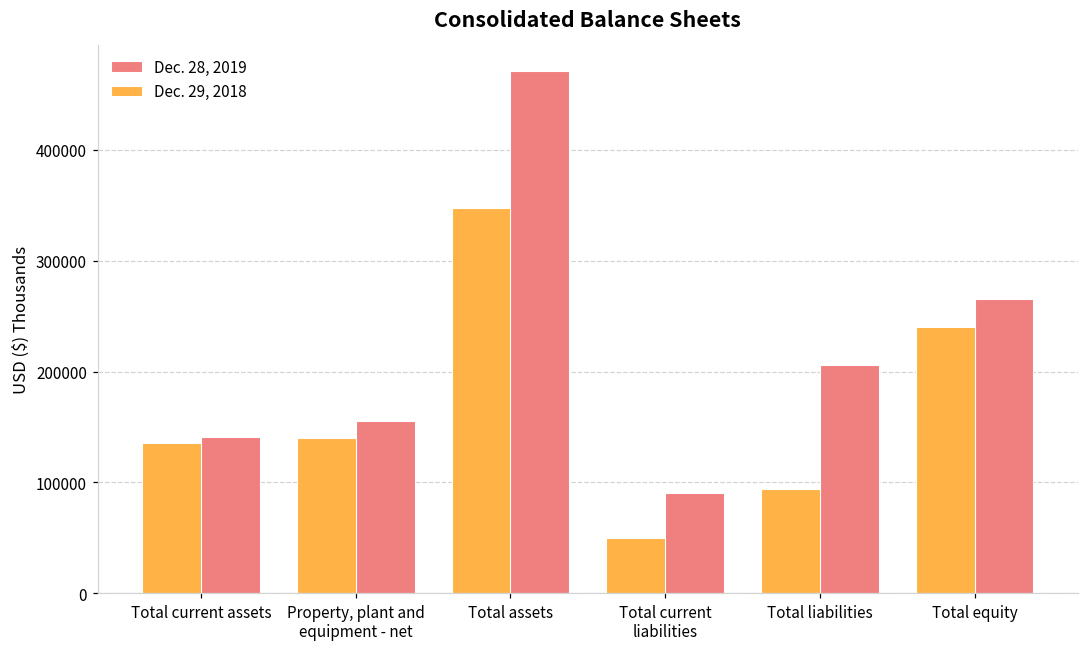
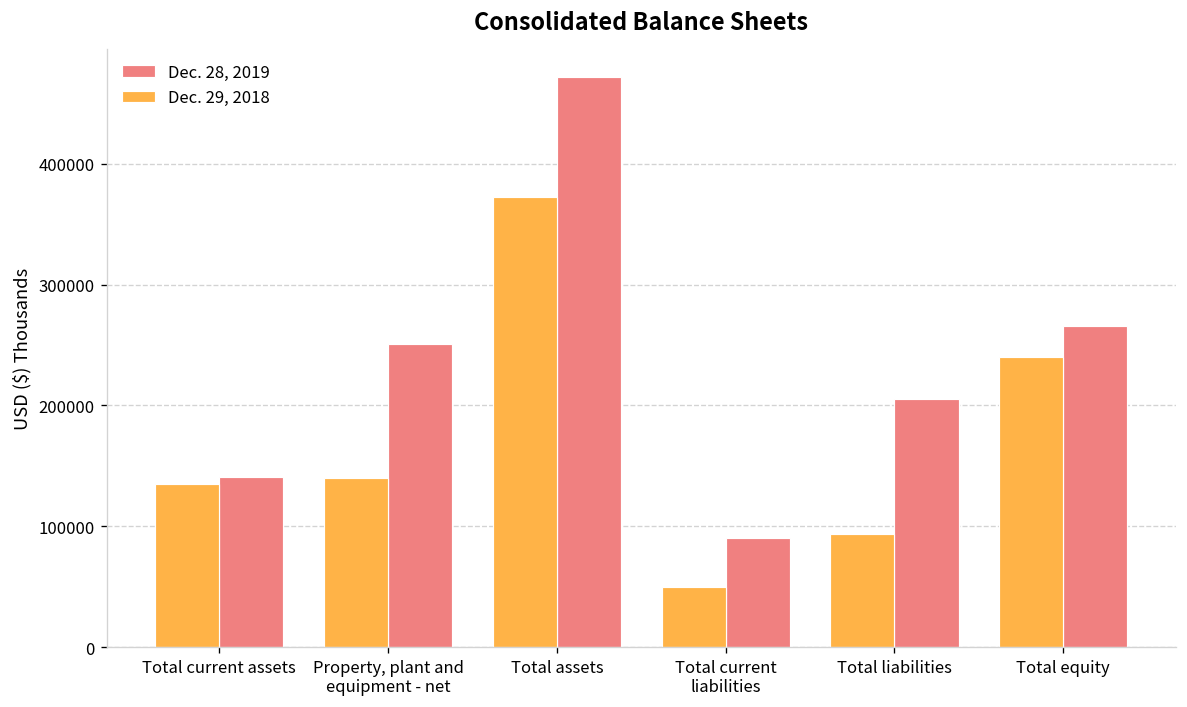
Dec. 28, 2019, Property, plant and equipment - net: 155000 -> 250000
Dec. 29, 2018, Total assets: 348000 -> 372000
